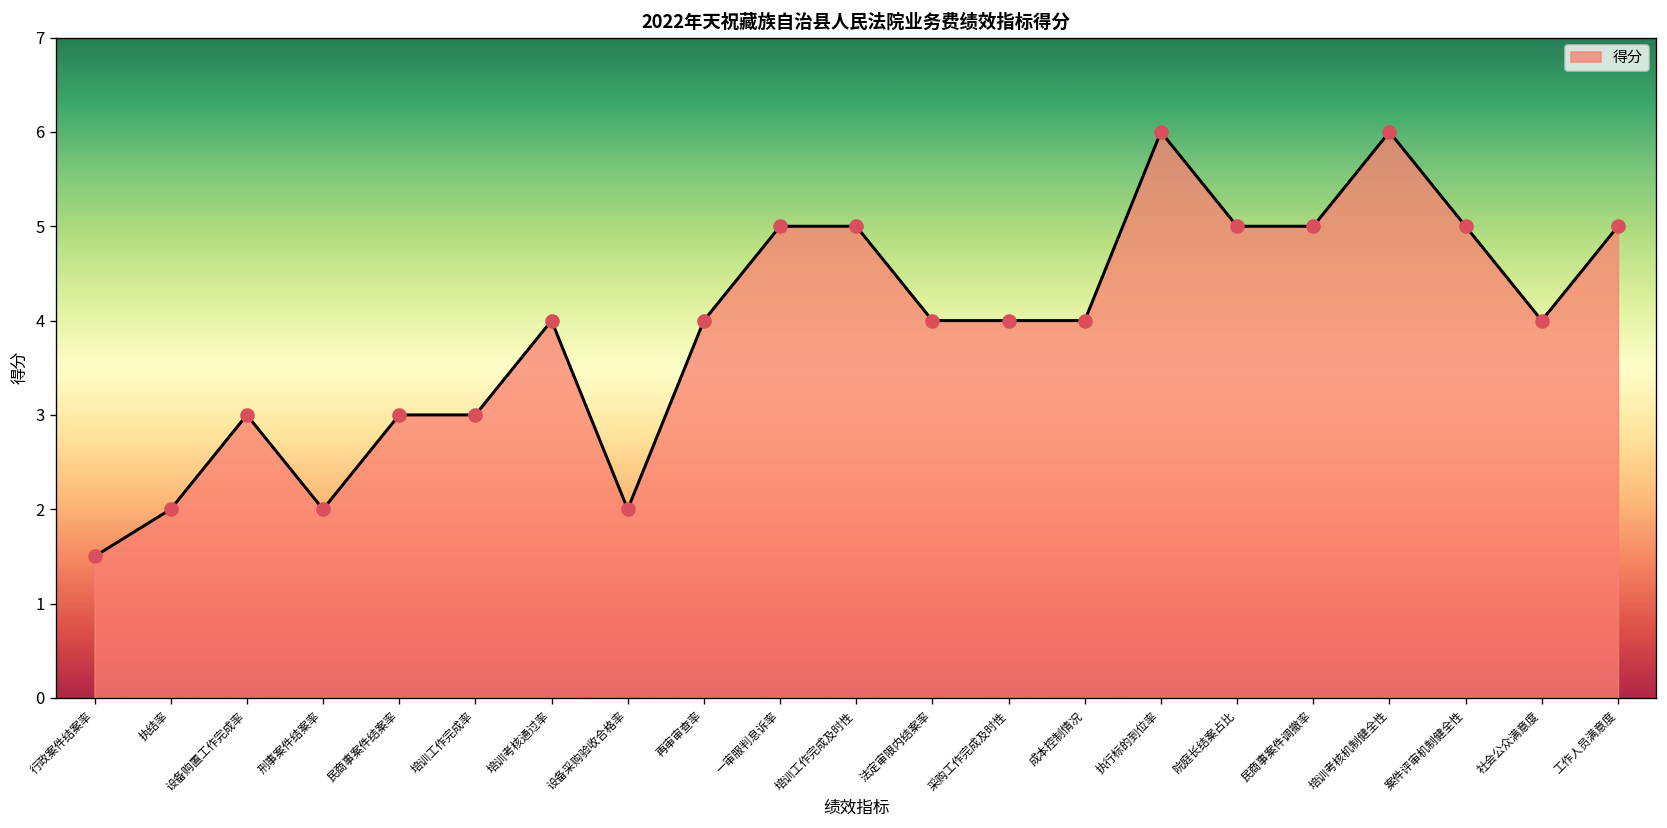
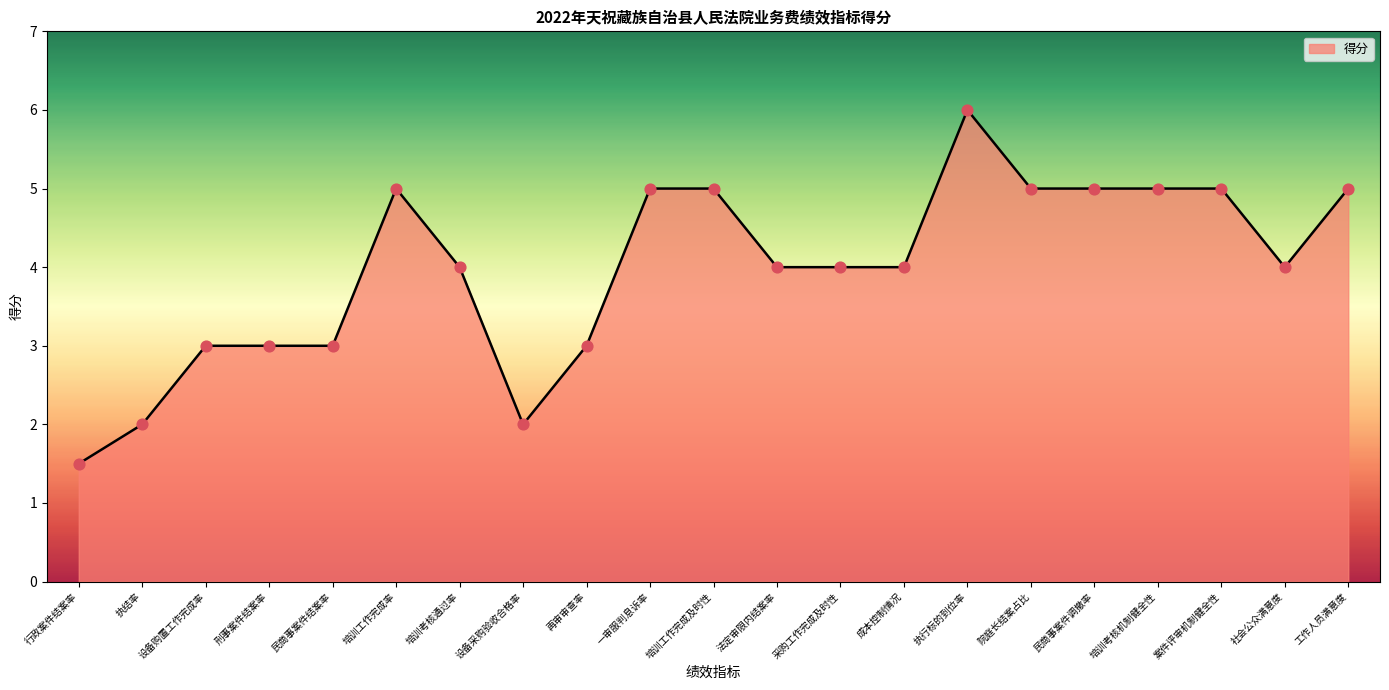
刑事案件结案率: 2 -> 3
培训工作完成率: 3 -> 5
再审审查率: 4 -> 3
培训考核机制健全性: 6 -> 5
